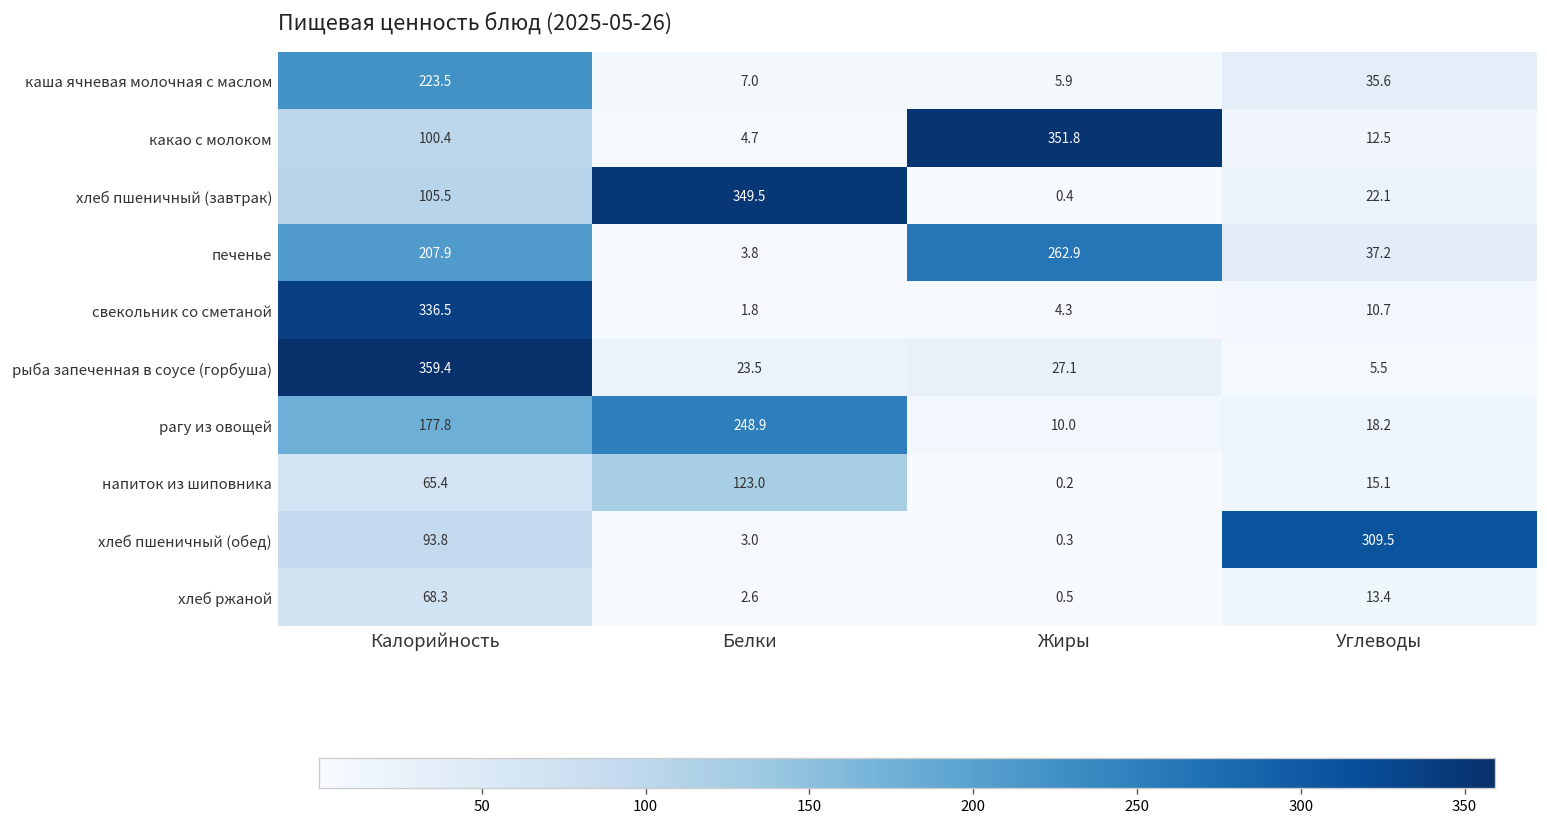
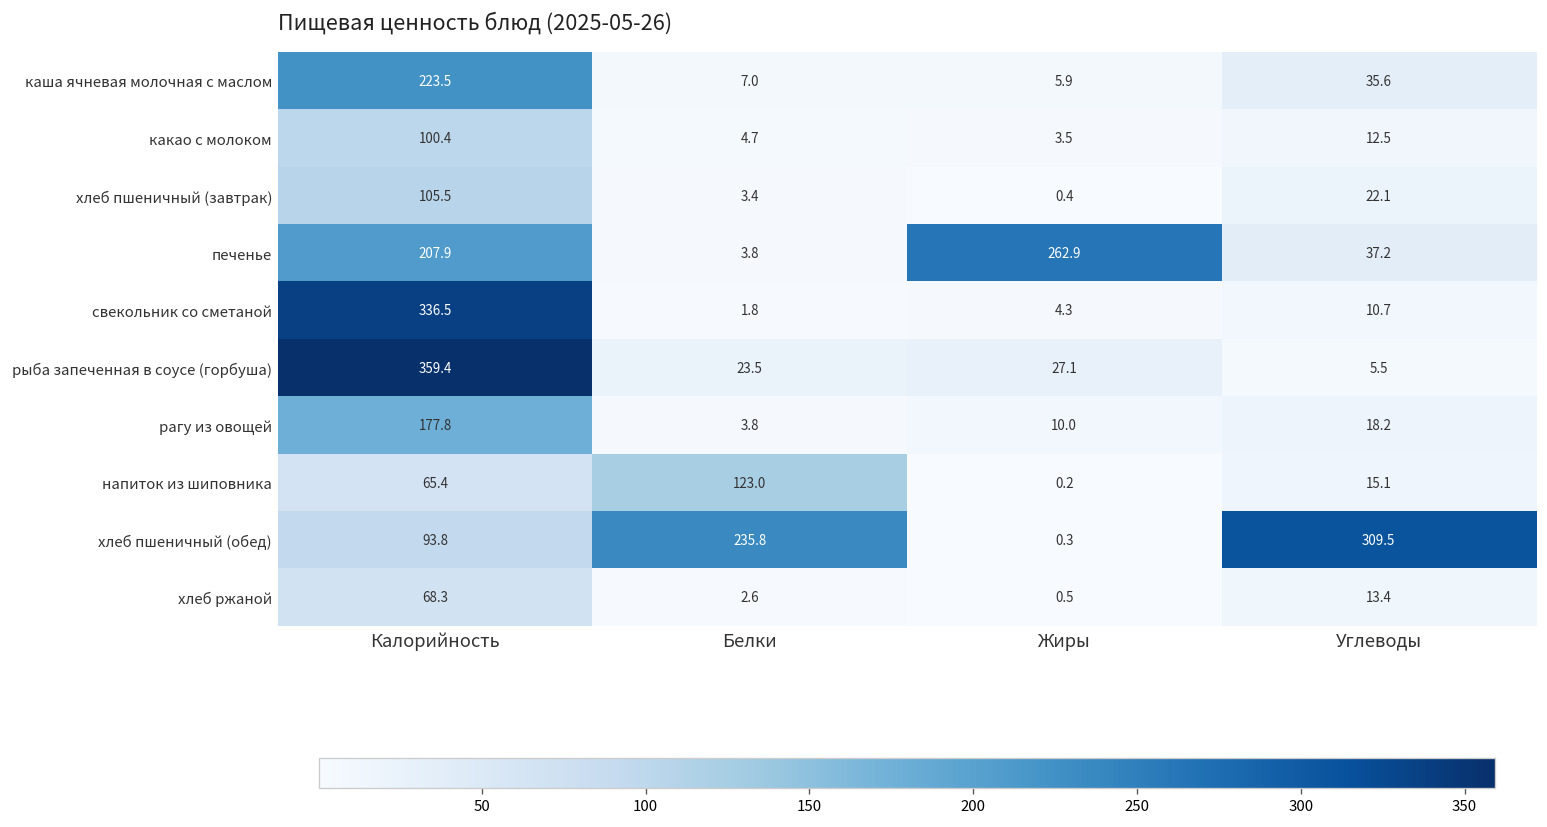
какао с молоком, Жиры: 351.8 -> 3.5
хлеб пшеничный (завтрак), Белки: 349.5 -> 3.4
рагу из овощей, Белки: 248.9 -> 3.8
хлеб пшеничный (обед), Белки: 3.0 -> 235.8
